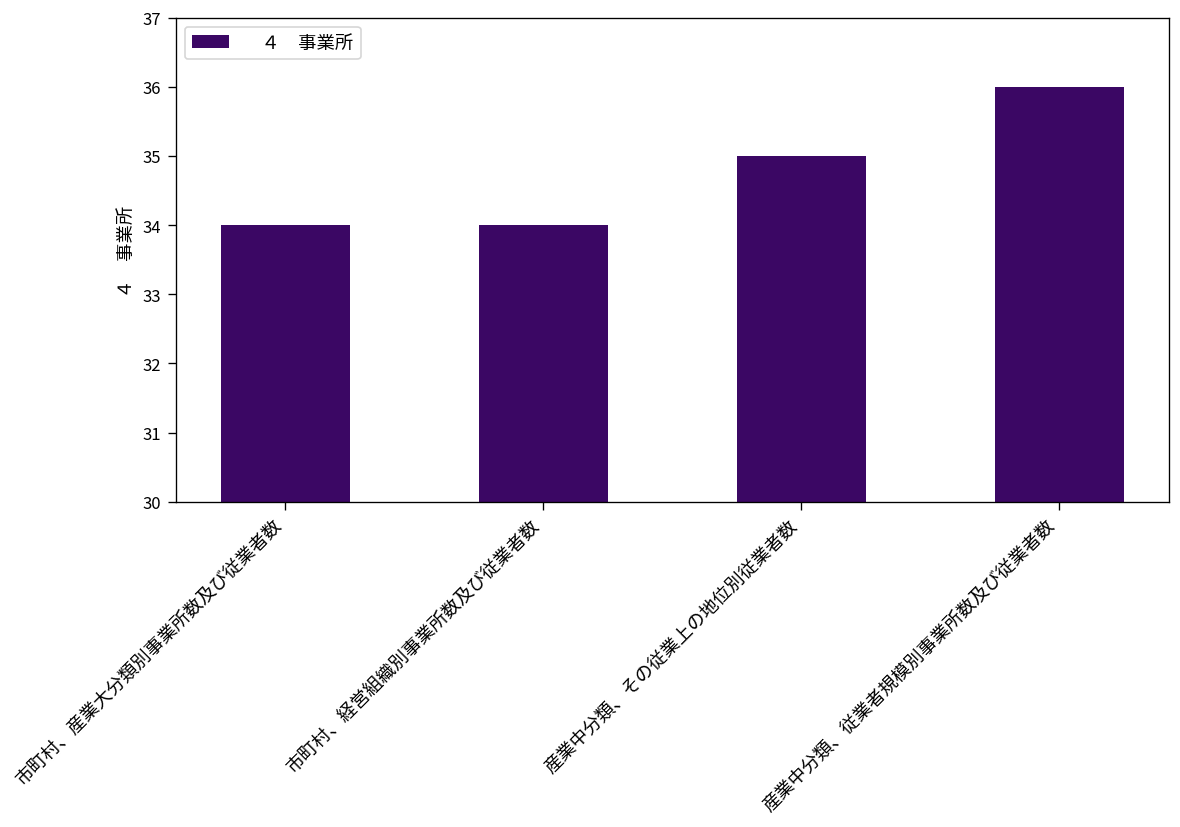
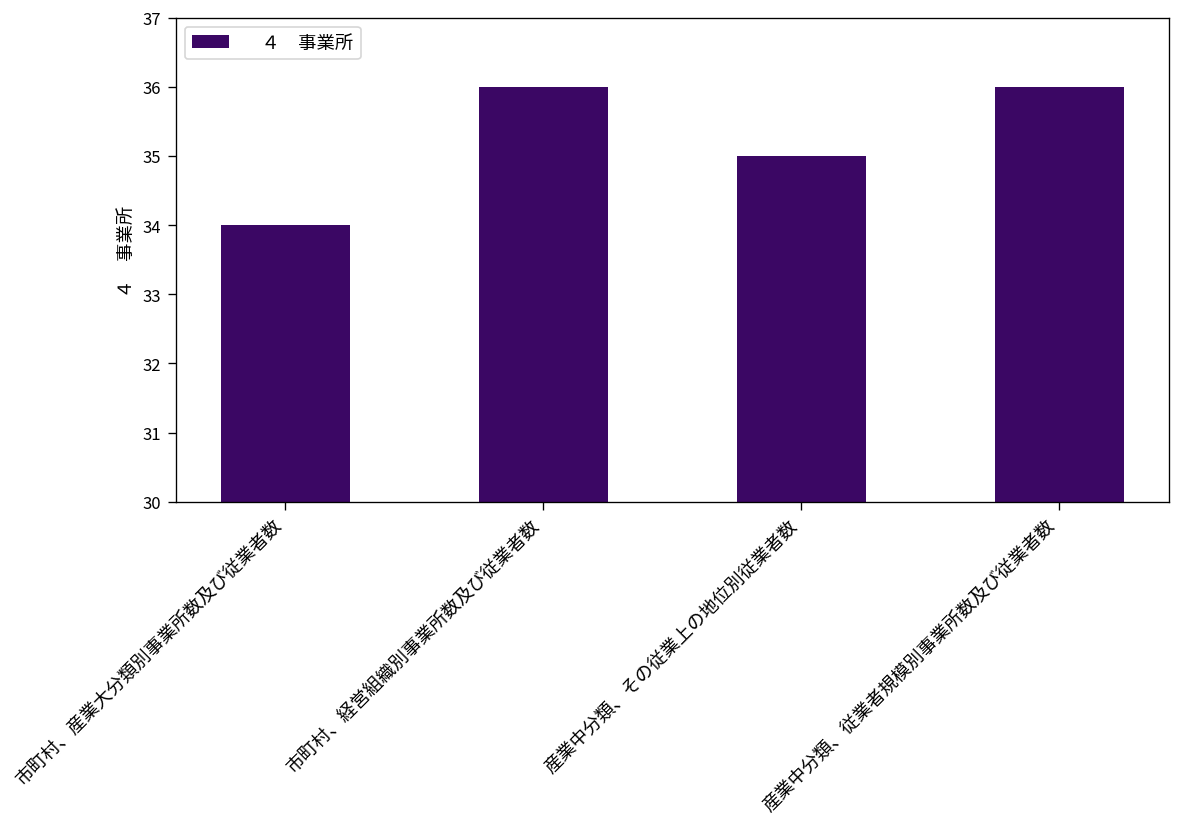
市町村、経営組織別事業所数及び従業者数: 34 -> 36
